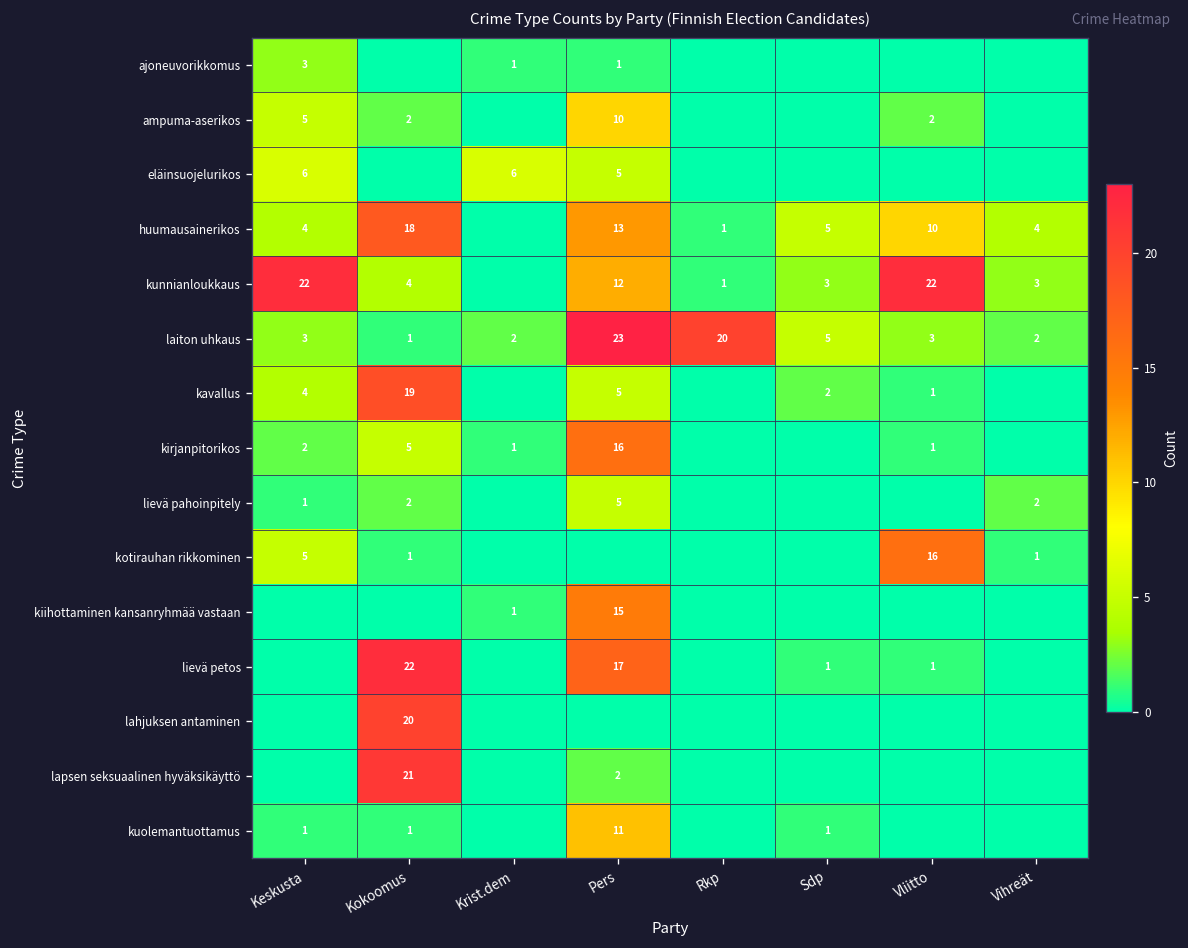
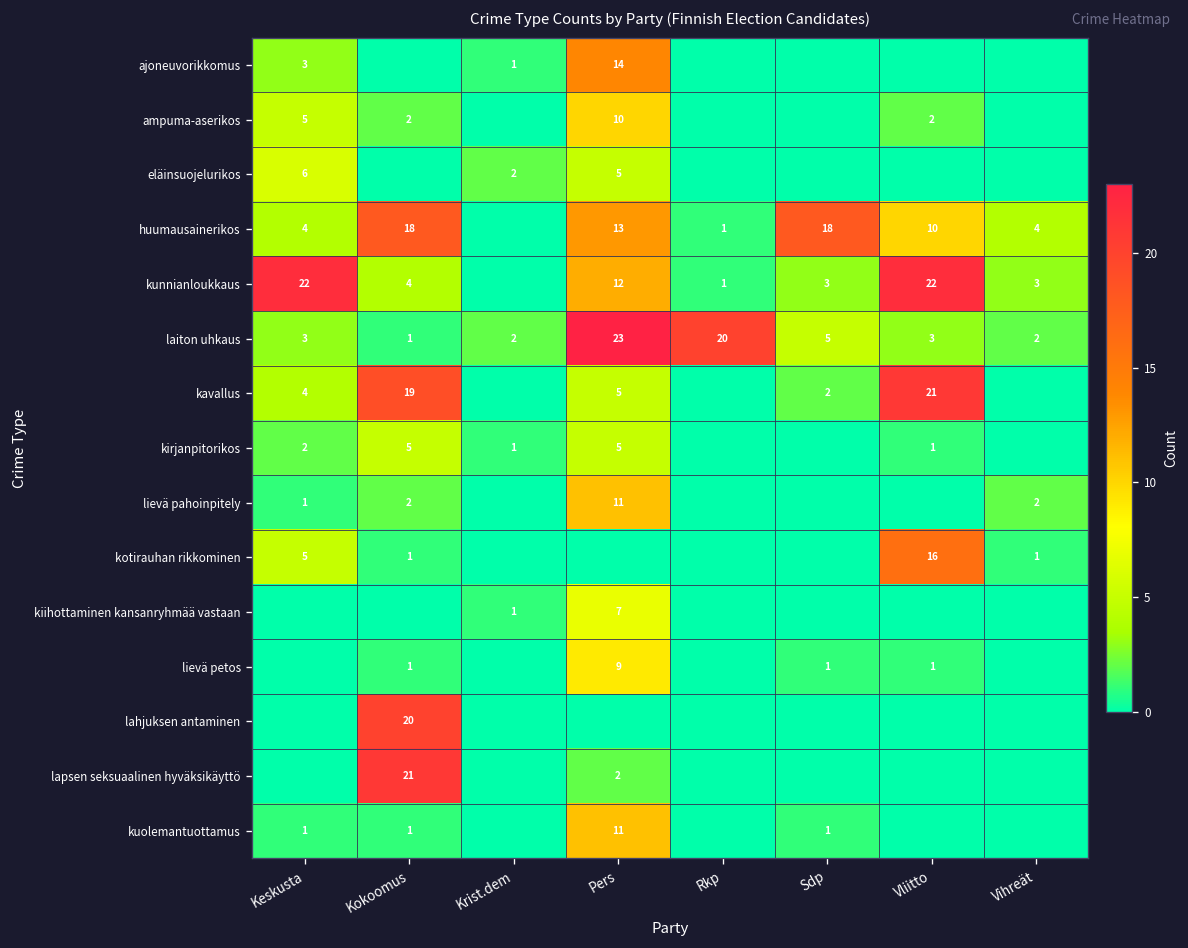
ajoneuvorikkomus, Pers: 1 -> 14
eläinsuojelurikos, Krist.dem: 6 -> 2
huumausainerikos, Sdp: 5 -> 18
kavallus, Vliitto: 1 -> 21
kirjanpitorikos, Pers: 16 -> 5
lievä pahoinpitely, Pers: 5 -> 11
kiihottaminen kansanryhmää vastaan, Pers: 15 -> 7
lievä petos, Kokoomus: 22 -> 1
lievä petos, Pers: 17 -> 9
